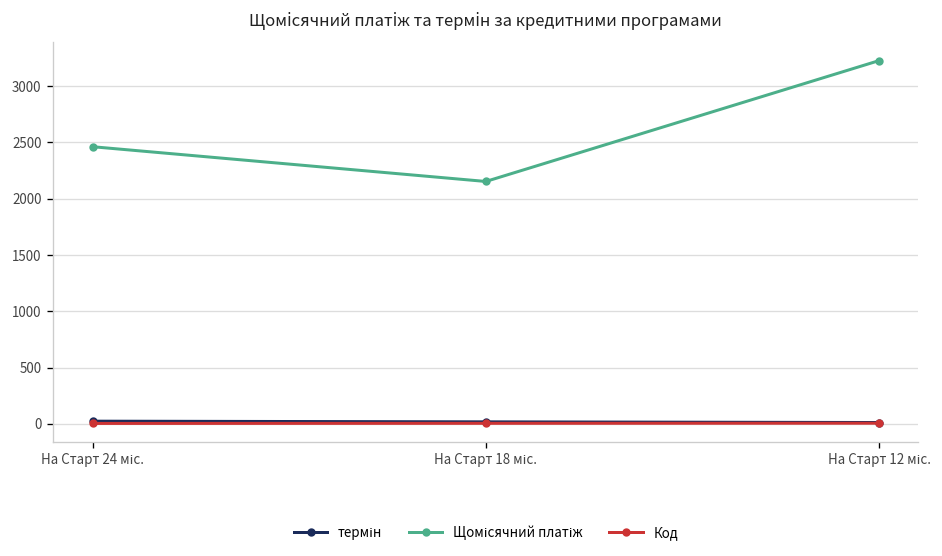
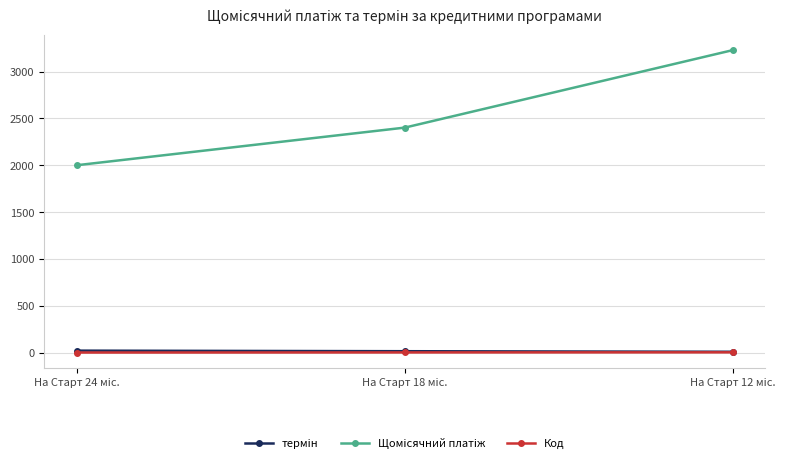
Щомісячний платіж, На Старт 24 міс.: 2500 -> 2000
Щомісячний платіж, На Старт 18 міс.: 2200 -> 2400
